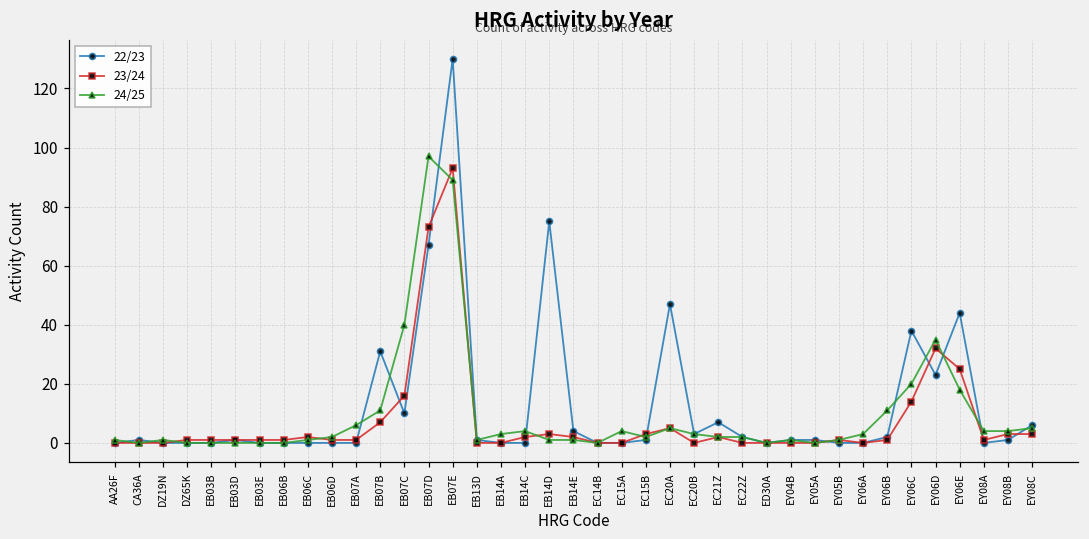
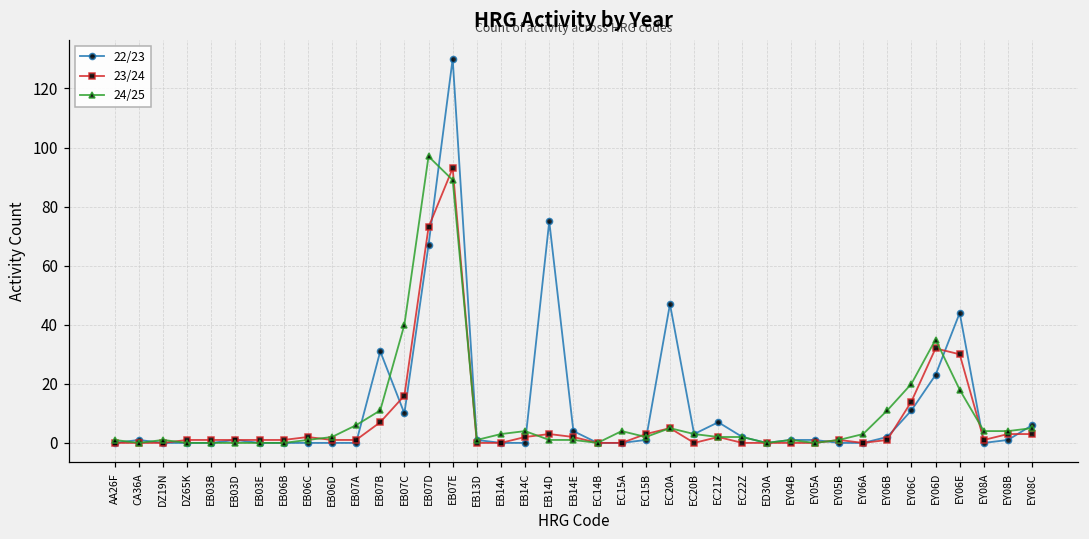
22/23, EY06C: 38 -> 11
23/24, EY06E: 25 -> 30
